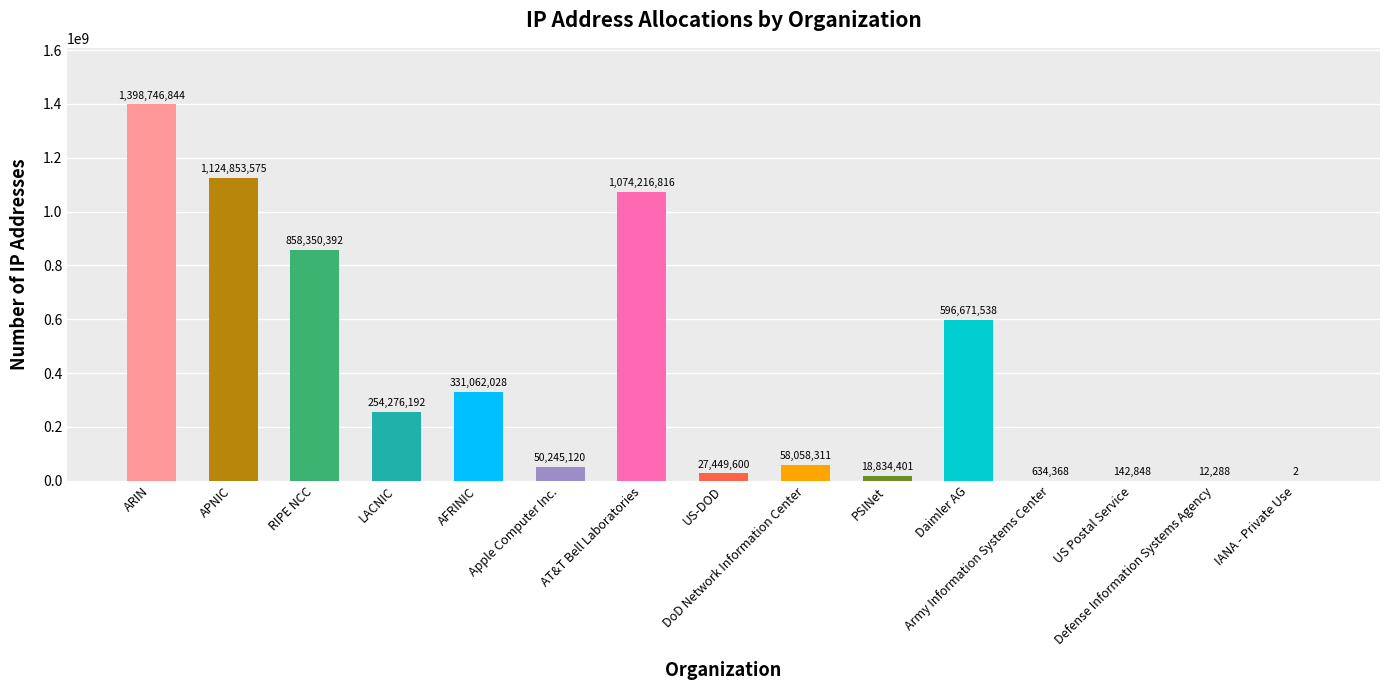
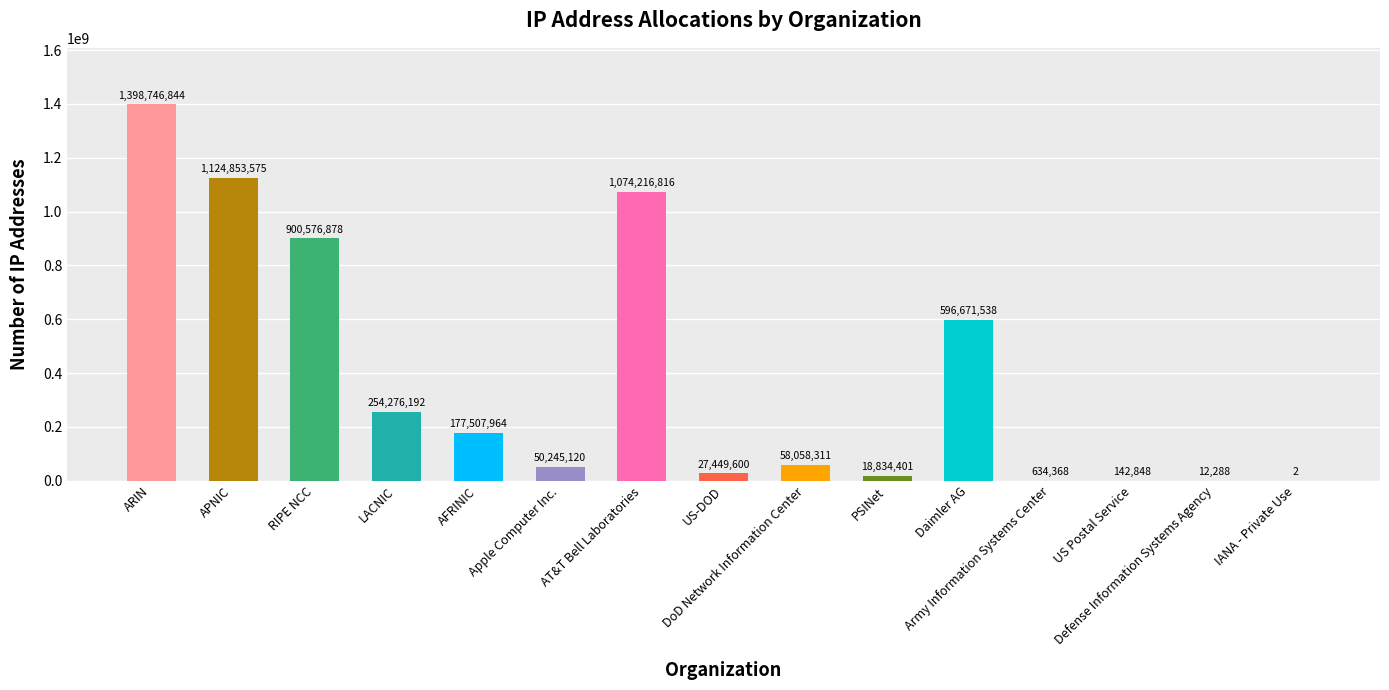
RIPE NCC: 858,350,392 -> 900,576,878
AFRINIC: 331,062,028 -> 177,507,964
